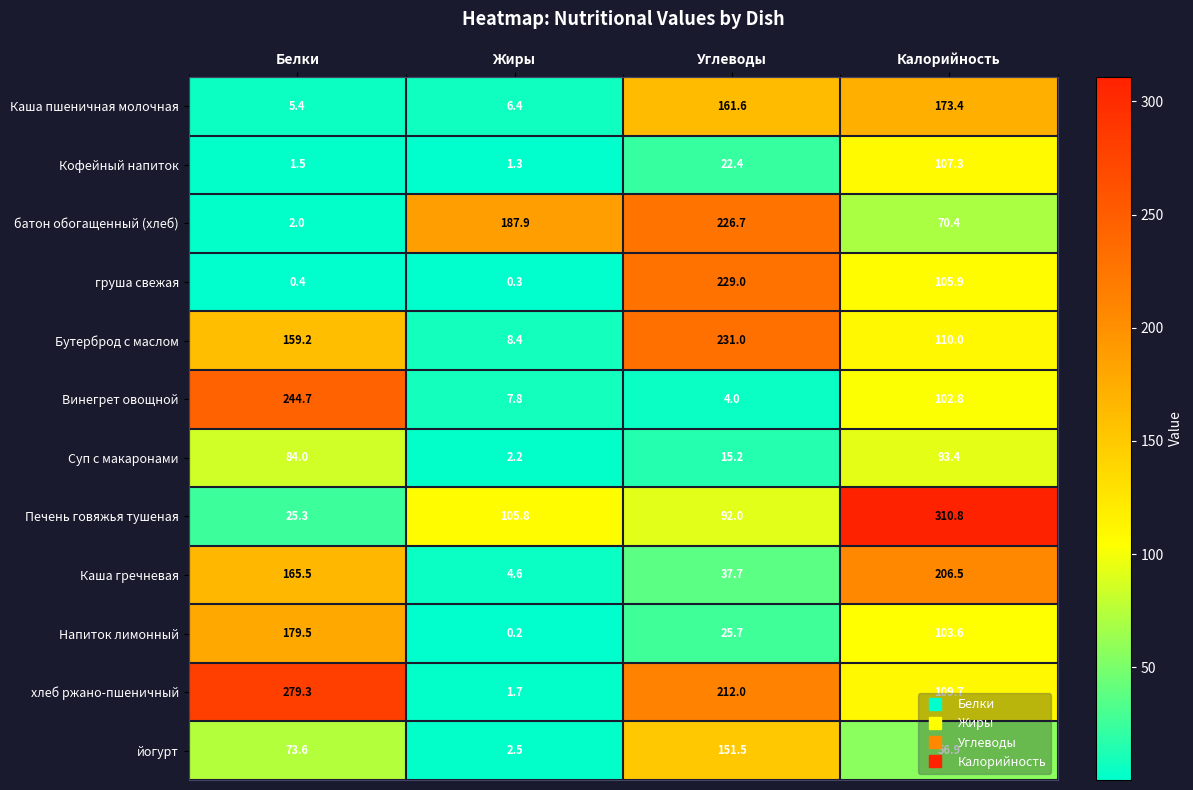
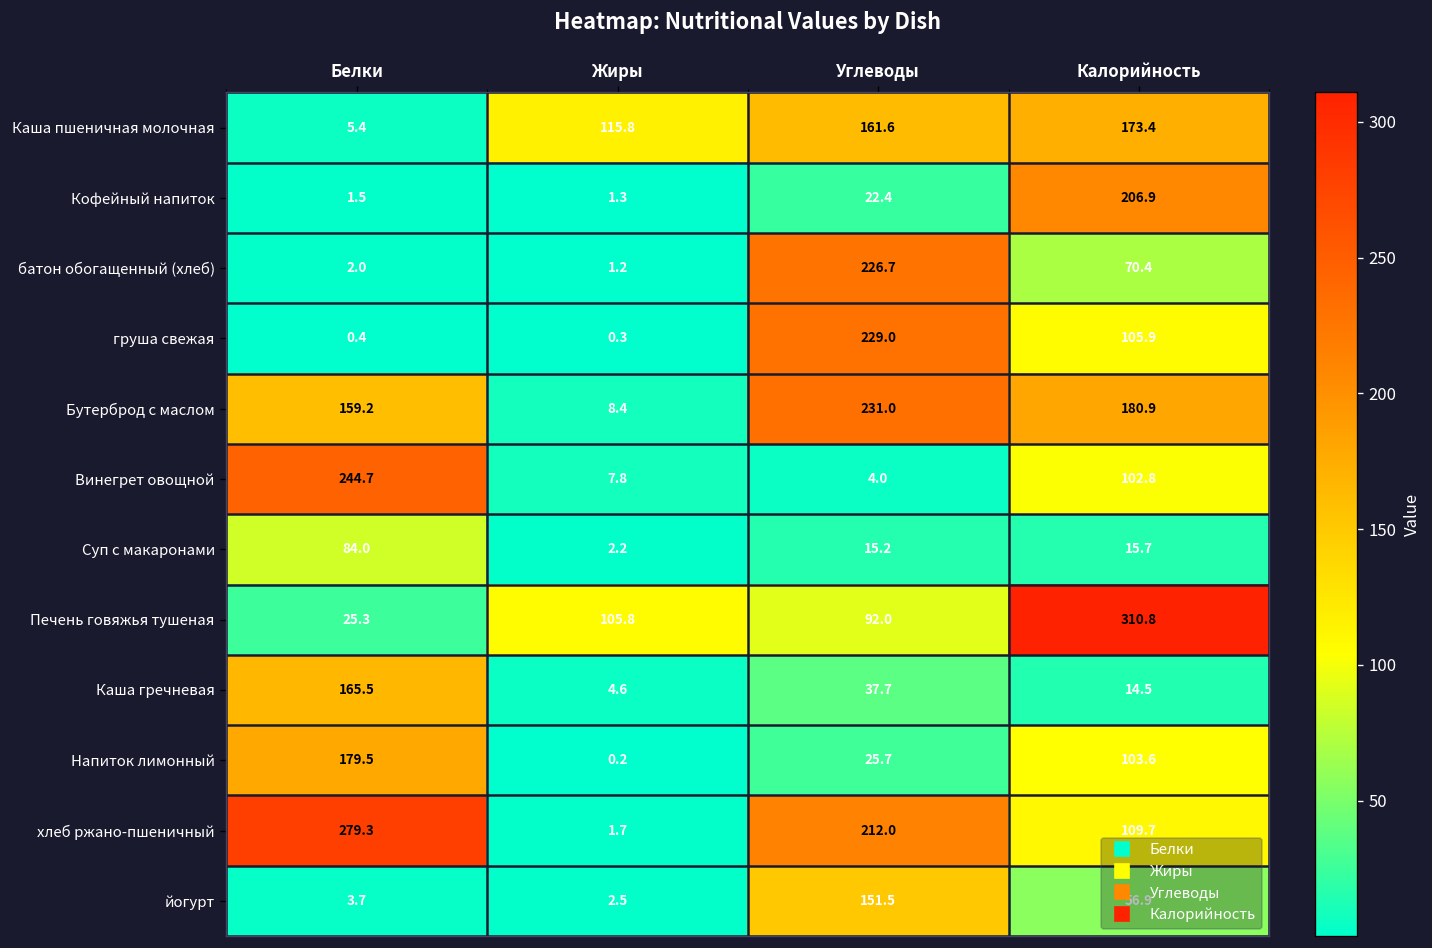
Каша пшеничная молочная, Жиры: 6.4 -> 115.8
Кофейный напиток, Калорийность: 107.3 -> 206.9
батон обогащенный (хлеб), Жиры: 187.9 -> 1.2
Бутерброд с маслом, Калорийность: 110.0 -> 180.9
Суп с макаронами, Калорийность: 93.4 -> 15.7
Каша гречневая, Калорийность: 206.5 -> 14.5
йогурт, Белки: 73.6 -> 3.7
